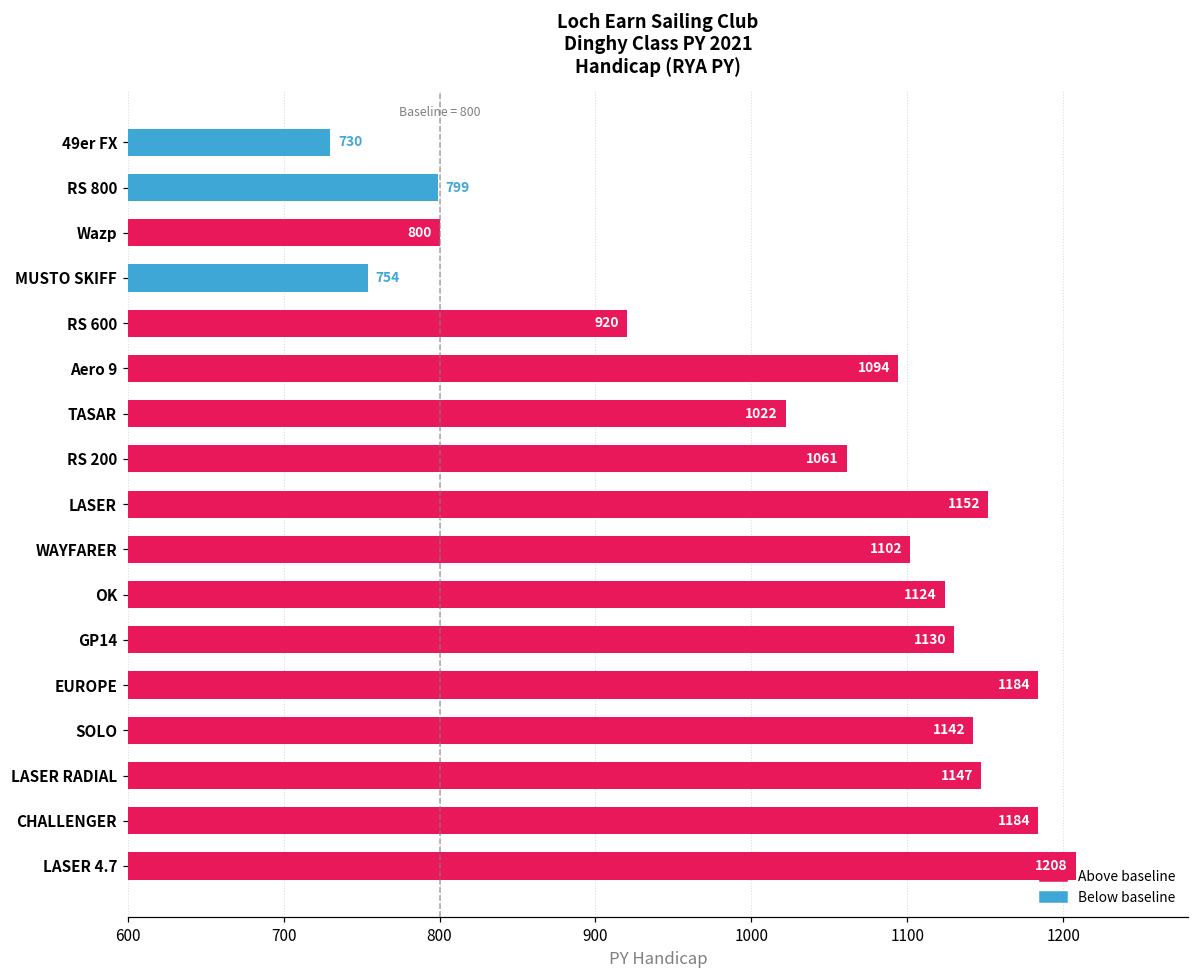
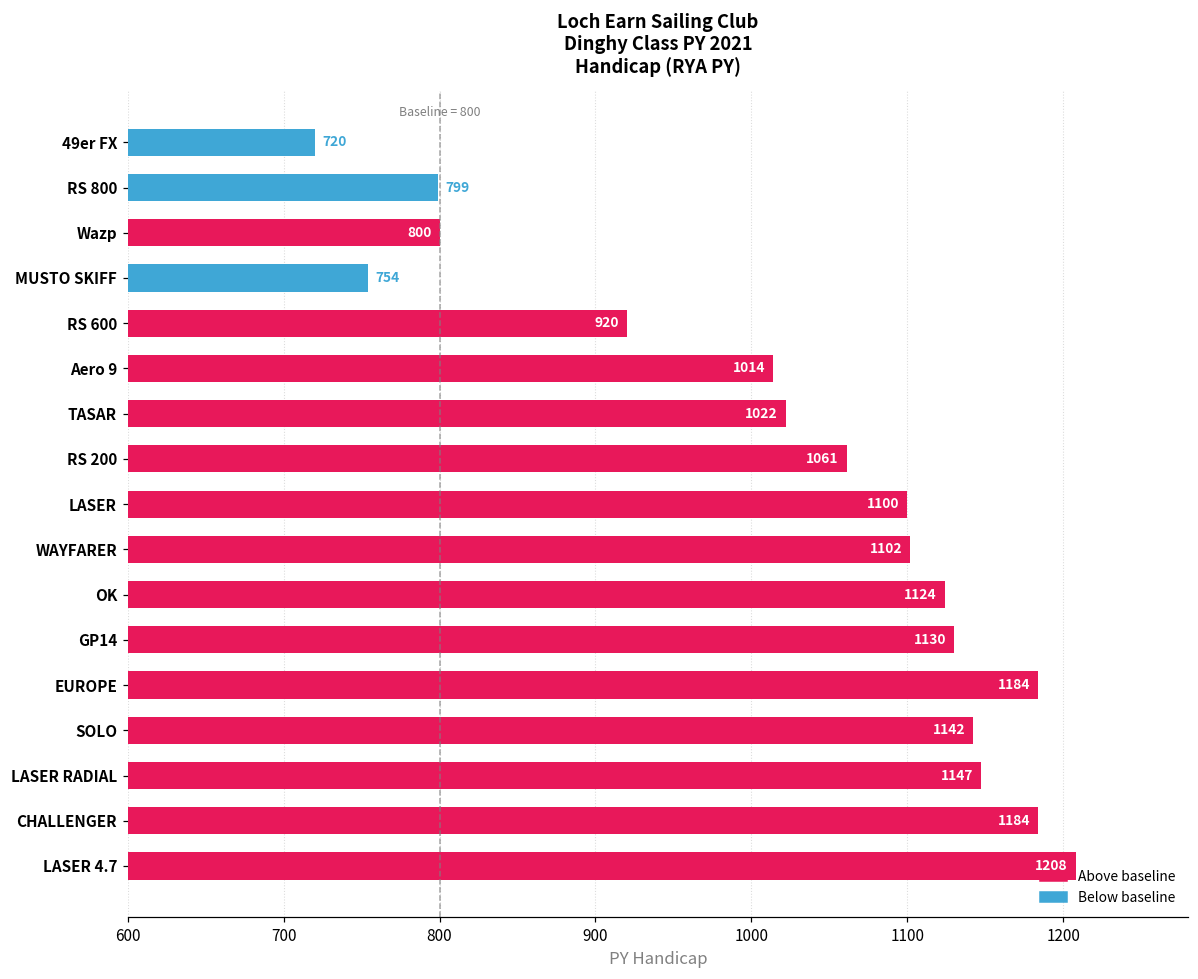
49er FX: 730 -> 720
Aero 9: 1094 -> 1014
LASER: 1152 -> 1100
